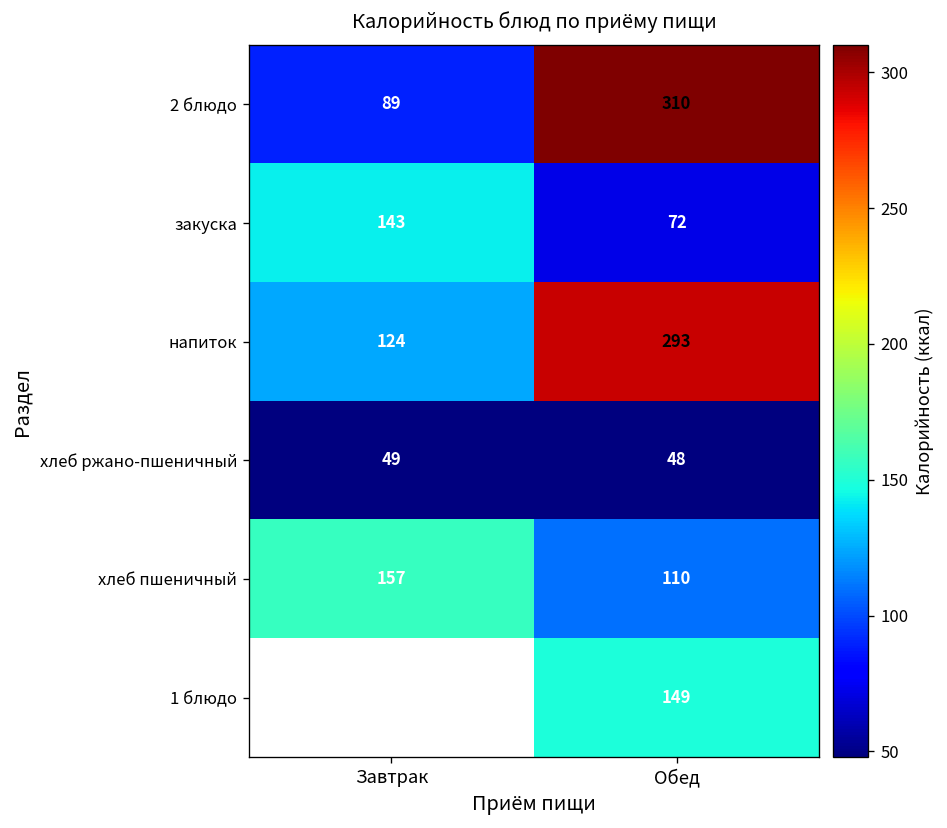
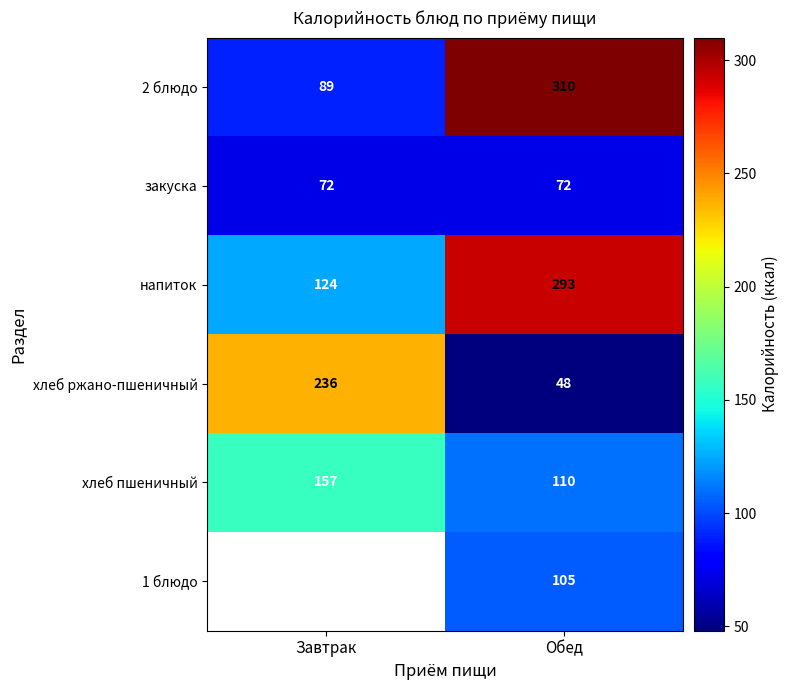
закуска, Завтрак: 143 -> 72
хлеб ржано-пшеничный, Завтрак: 49 -> 236
1 блюдо, Обед: 149 -> 105
